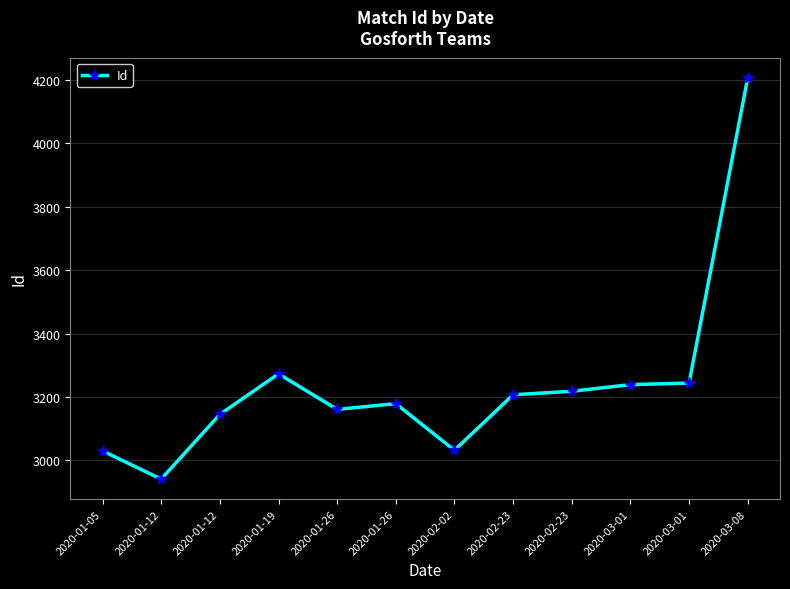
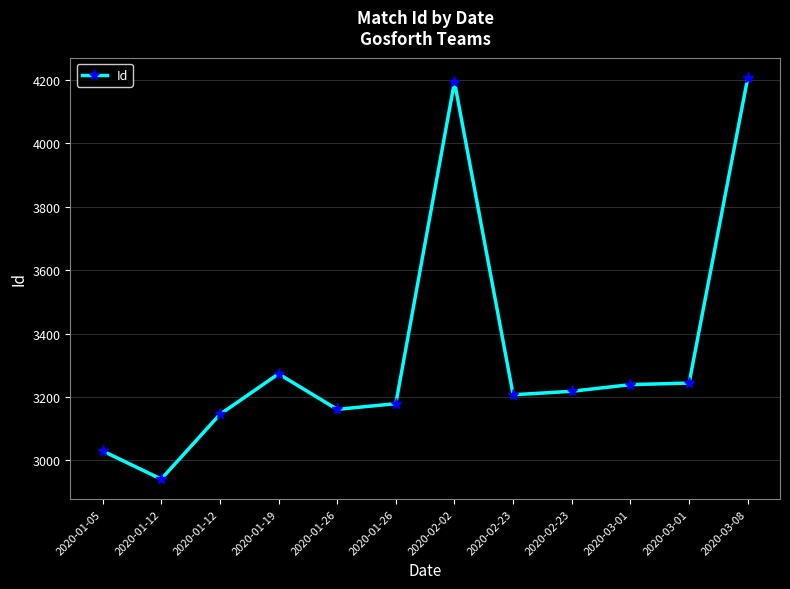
2020-02-02: 3030 -> 4190
